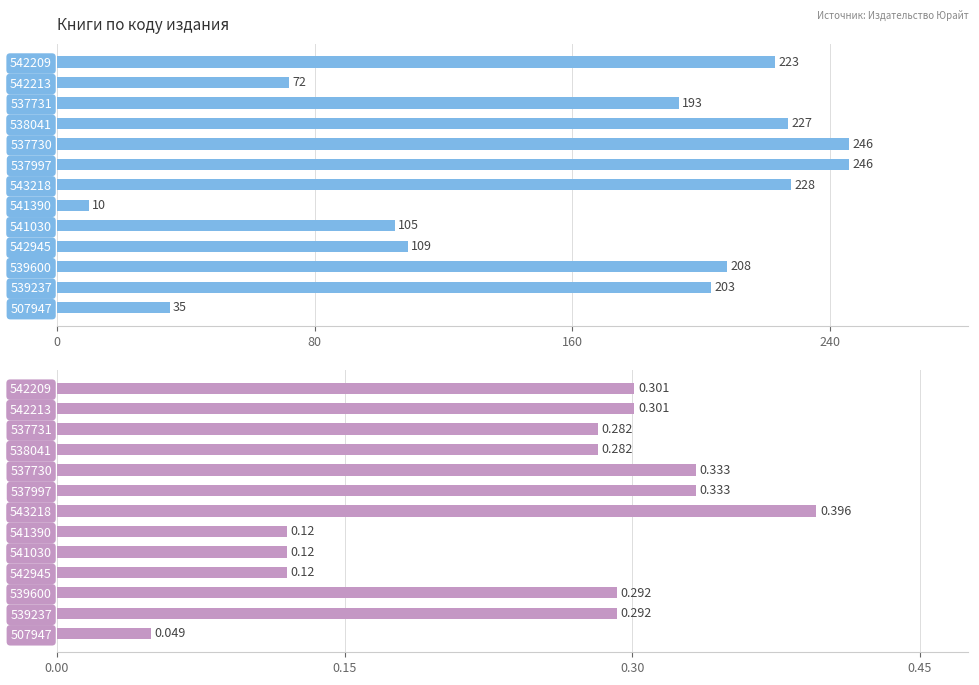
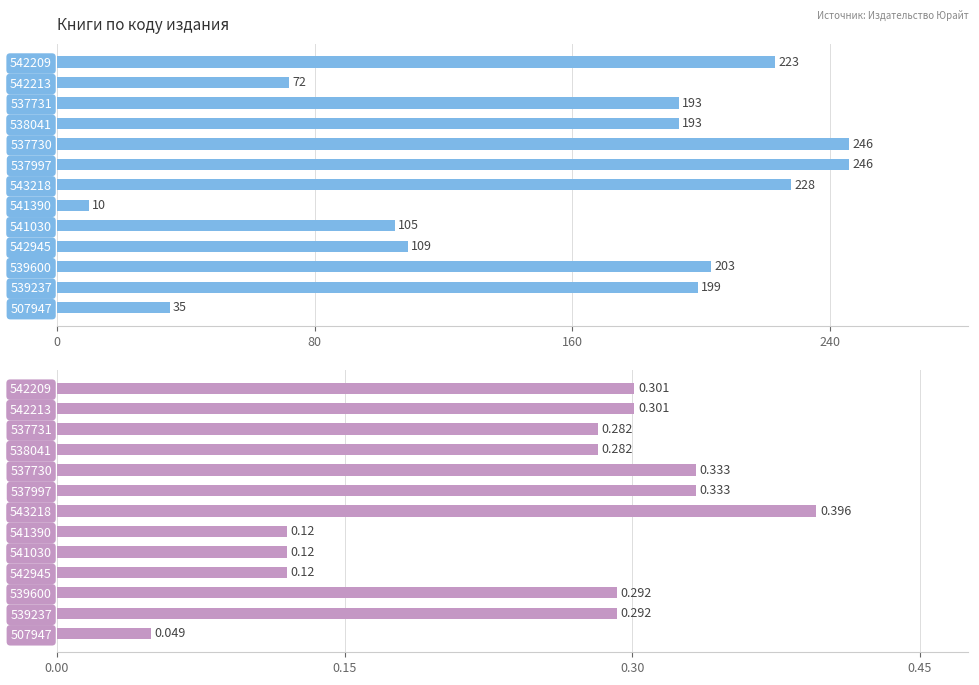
Книги по коду издания, 538041: 227 -> 193
Книги по коду издания, 539600: 208 -> 203
Книги по коду издания, 539237: 203 -> 199
